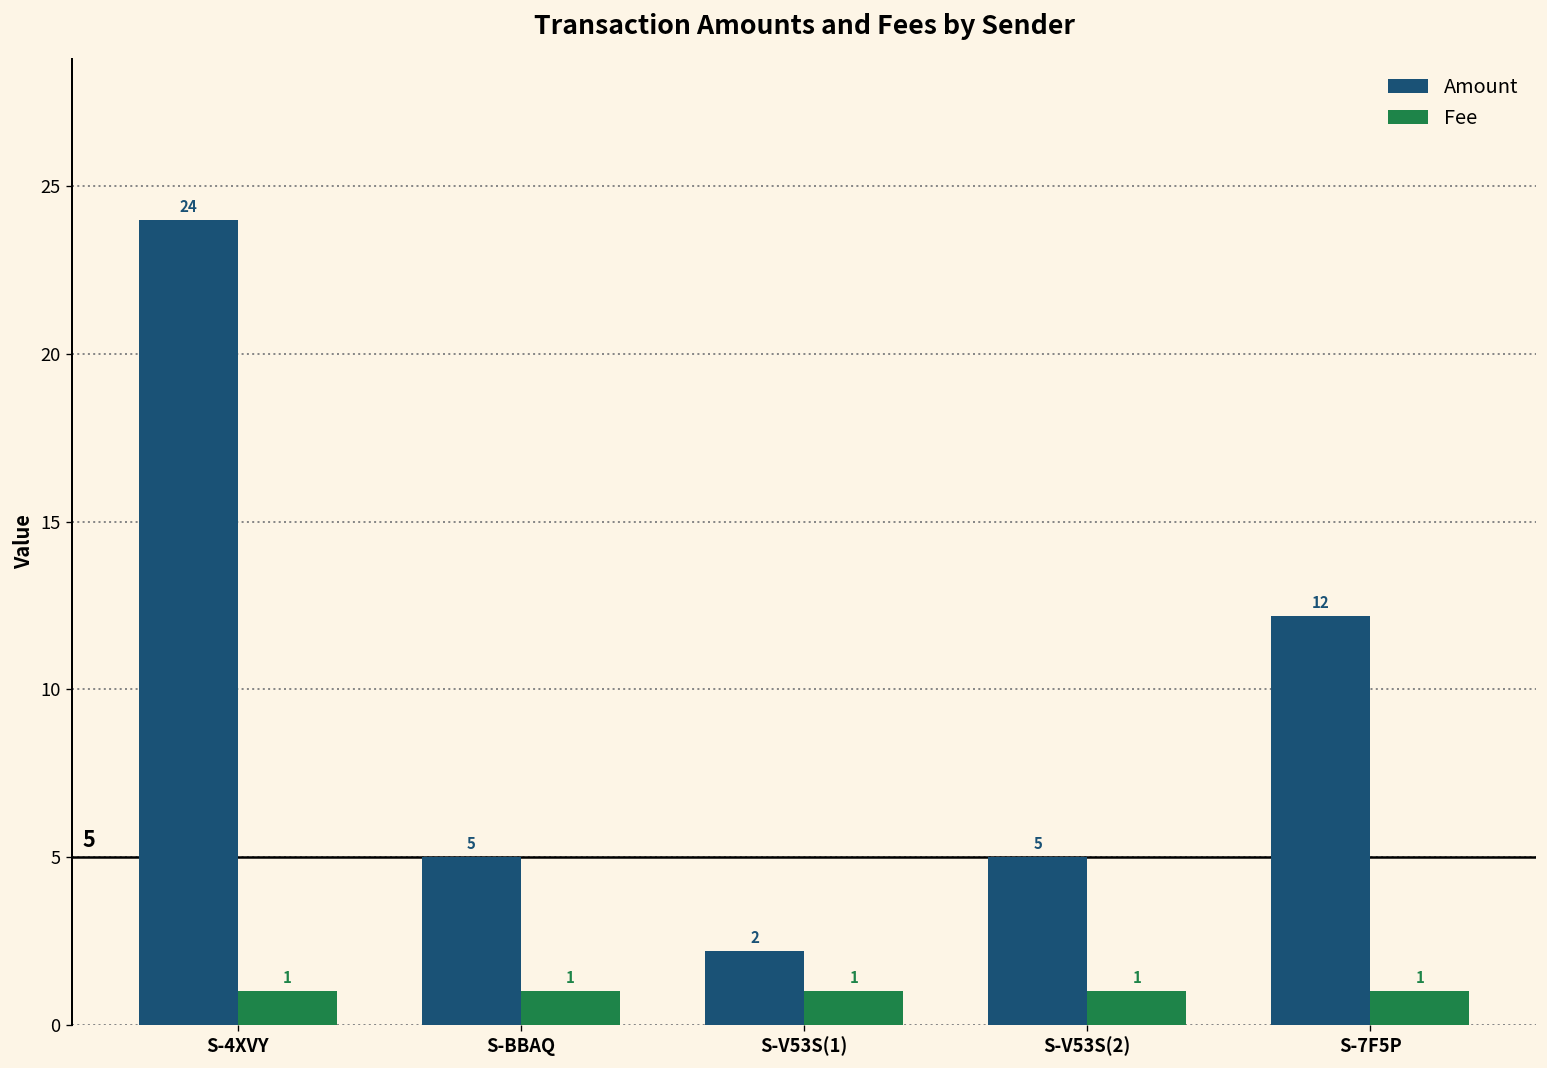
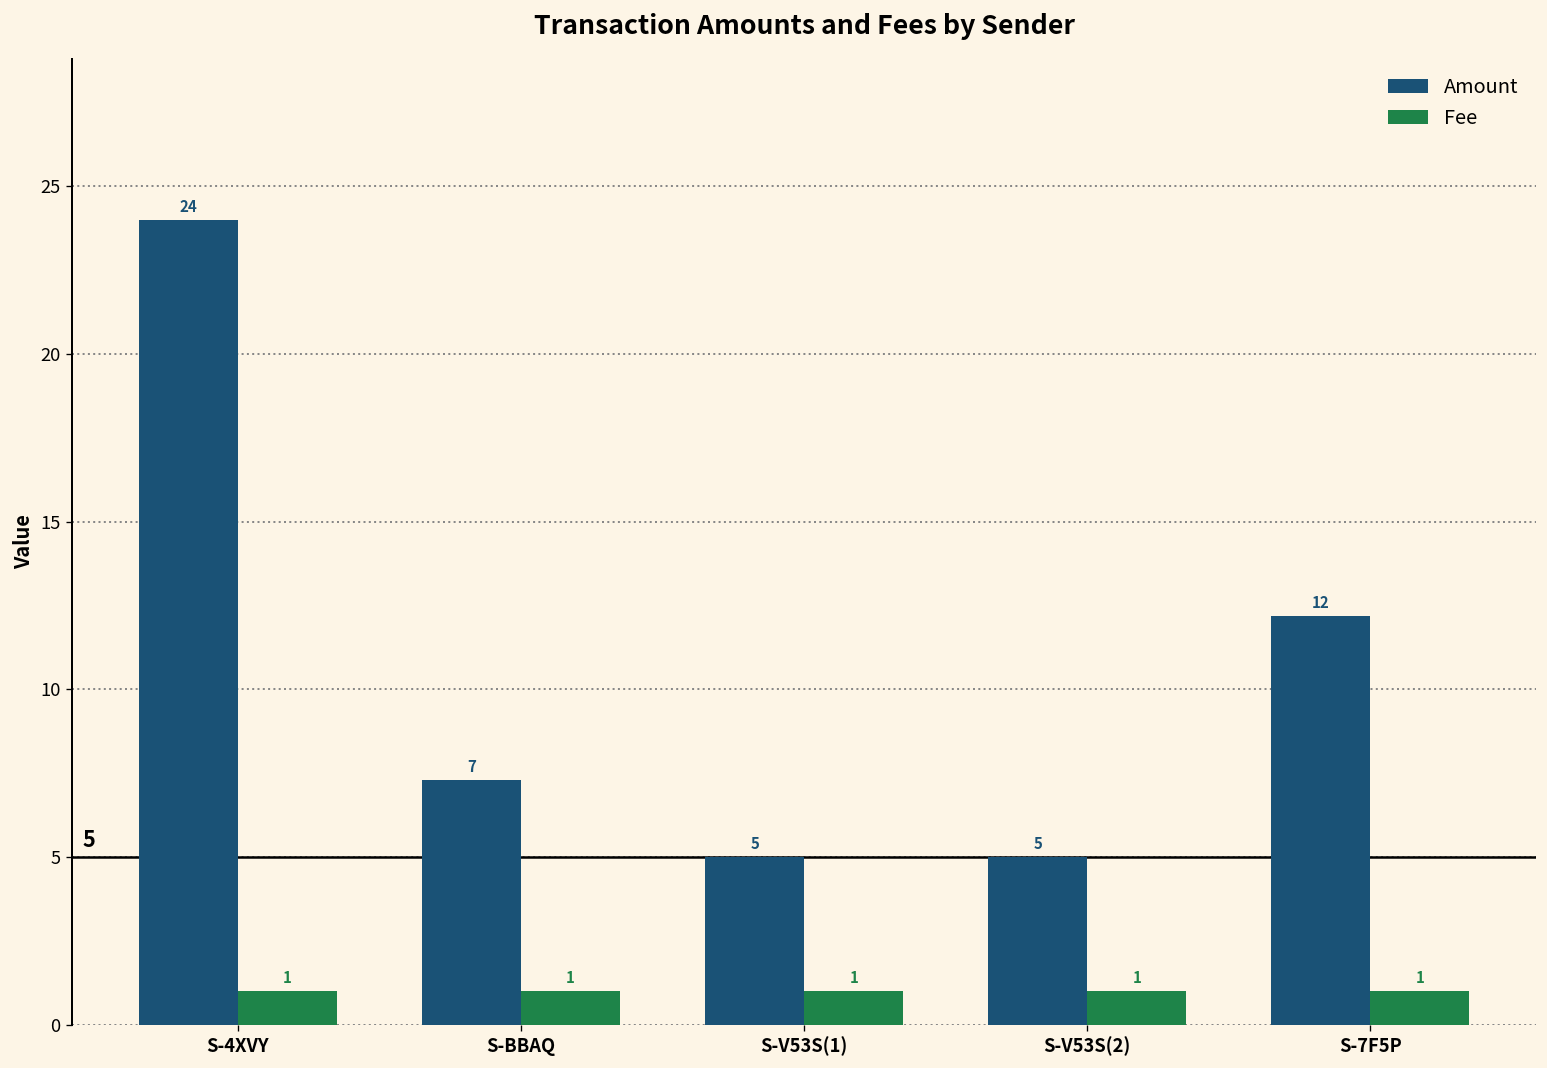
Amount, S-BBAQ: 5 -> 7
Amount, S-V53S(1): 2 -> 5
